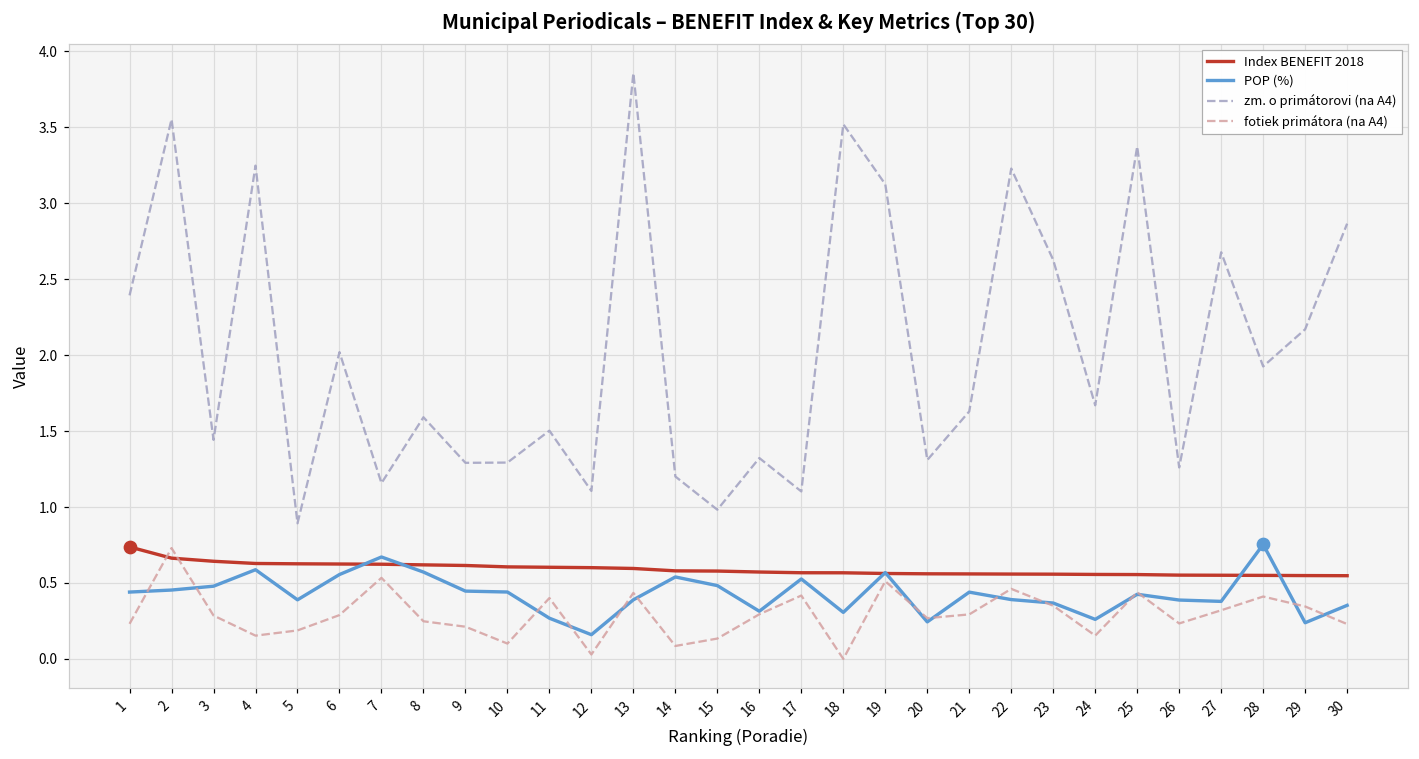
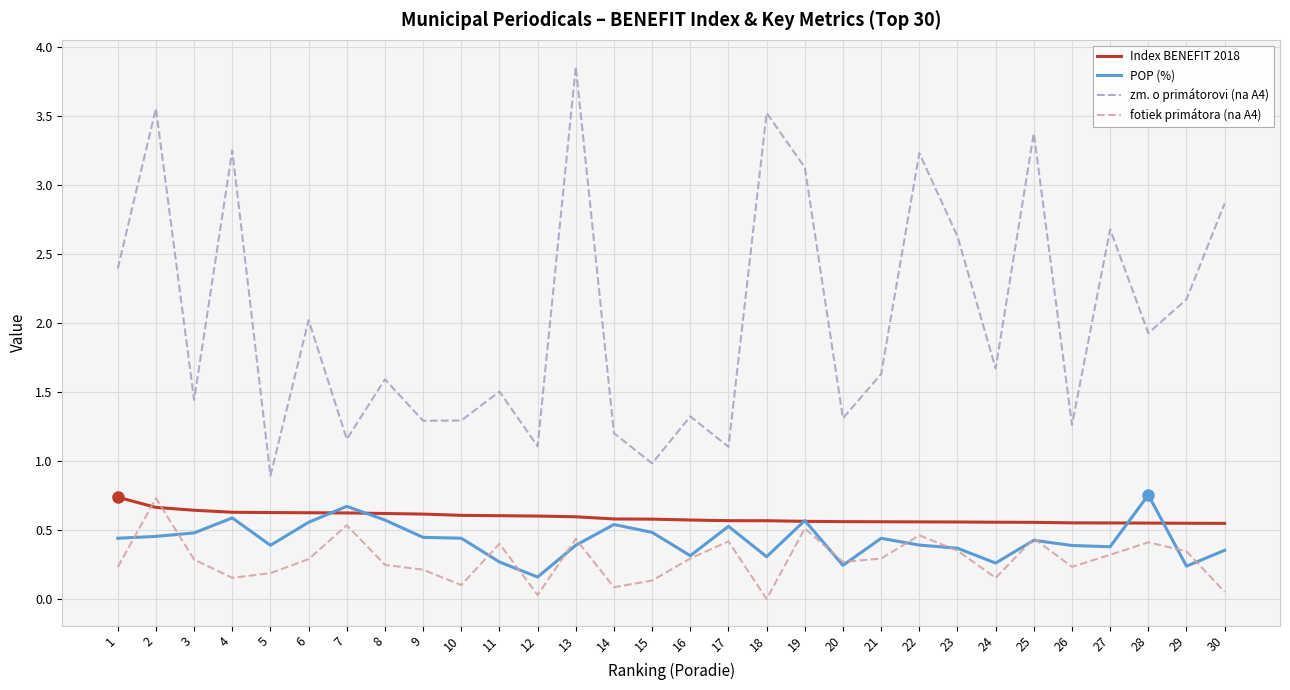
fotiek primátora (na A4), 30: 0.23 -> 0.05
